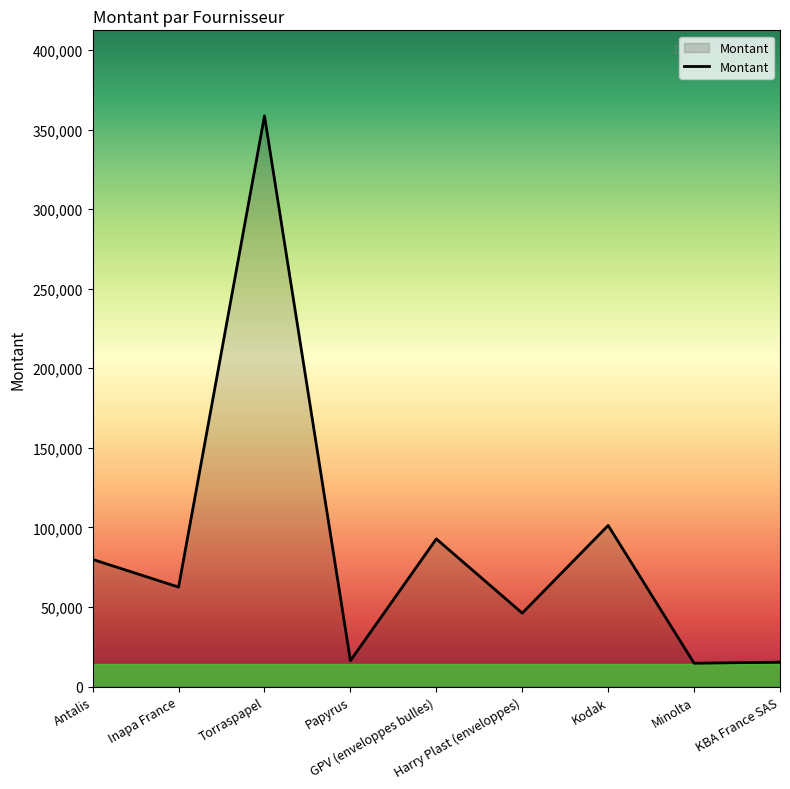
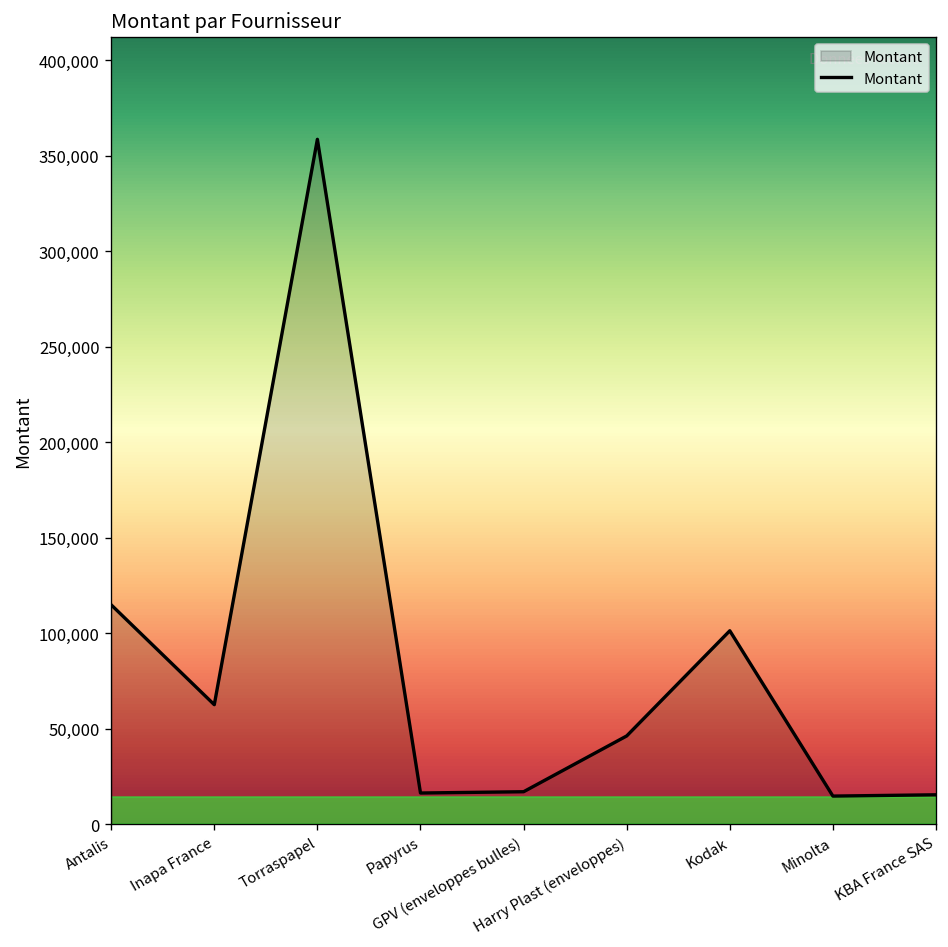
Antalis: 80,000 -> 115,000
GPV (enveloppes bulles): 93,000 -> 17,000
